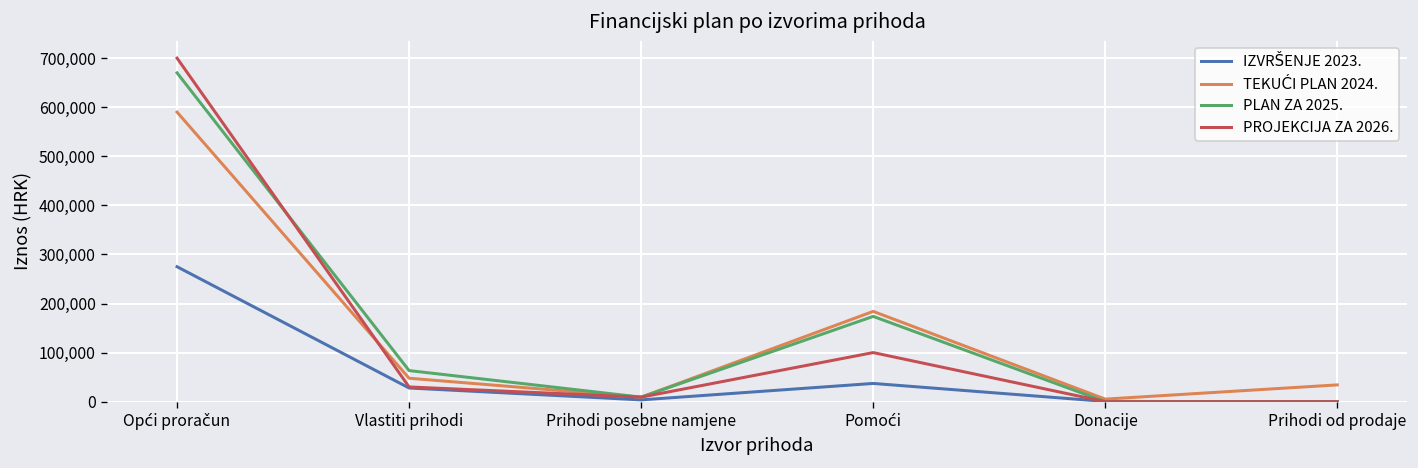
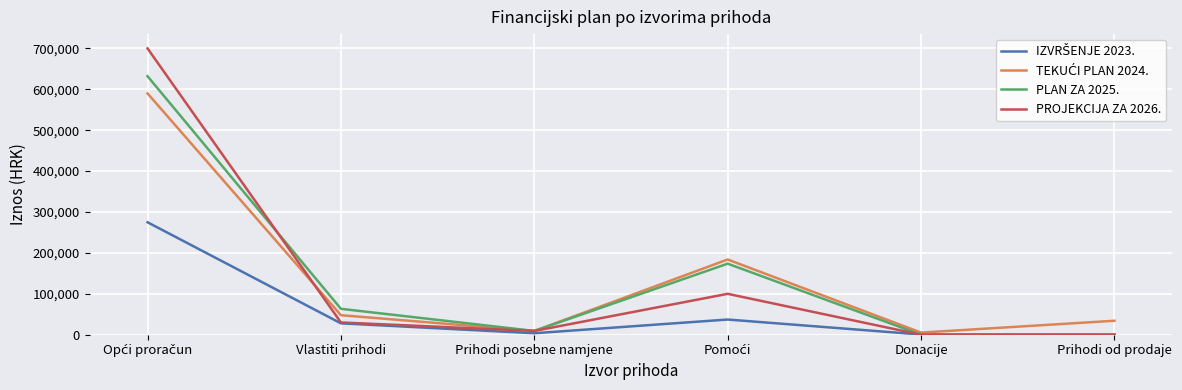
PLAN ZA 2025., Opći proračun: 670,000 -> 630,000
